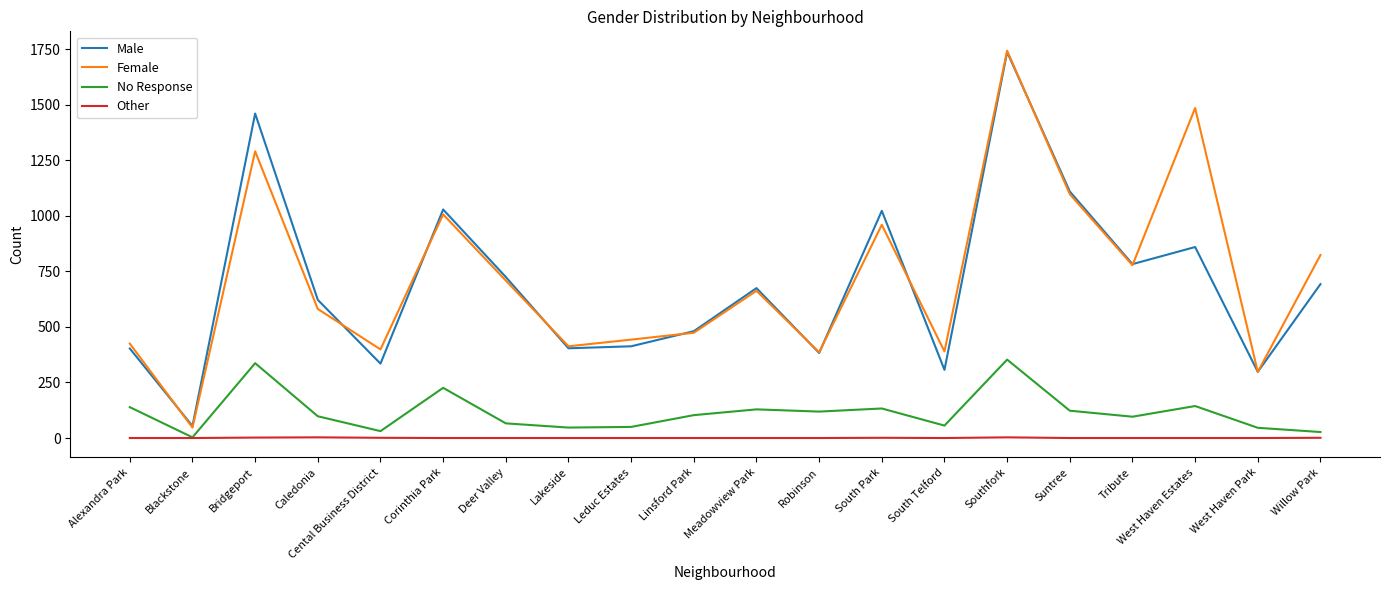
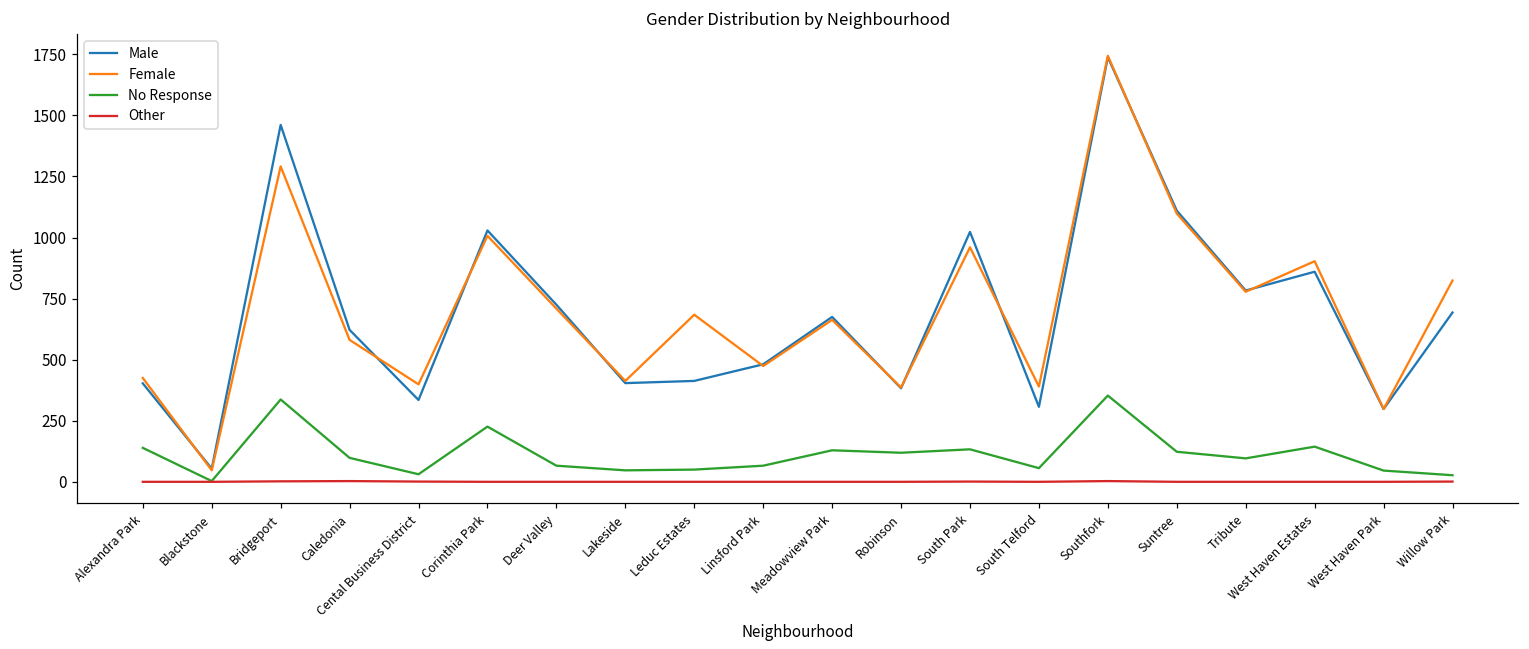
Female, Leduc Estates: 440 -> 680
No Response, Linsford Park: 100 -> 70
Female, West Haven Estates: 1490 -> 900
